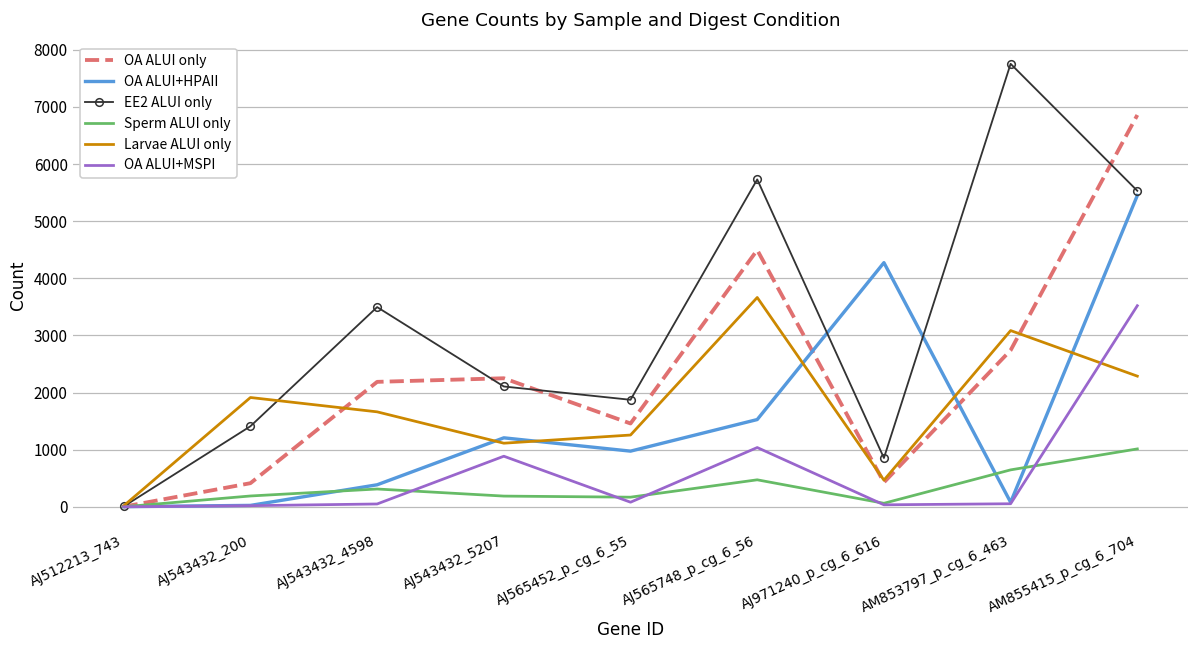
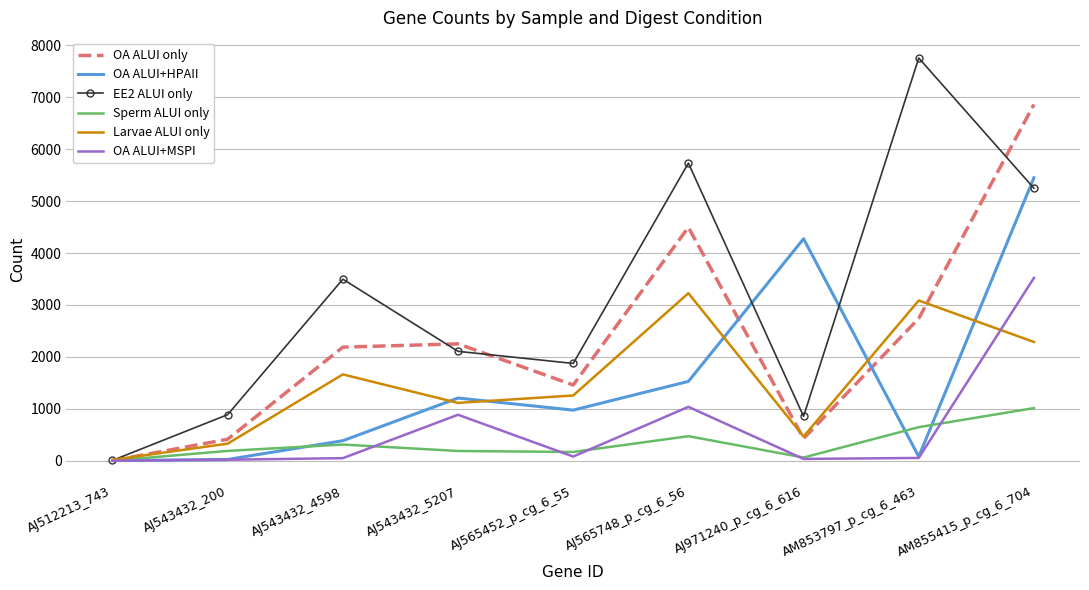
EE2 ALUI only, AJ543432_200: 1400 -> 900
Larvae ALUI only, AJ543432_200: 1900 -> 300
Larvae ALUI only, AJ565748_p_cg_6_56: 3700 -> 3200
EE2 ALUI only, AM855415_p_cg_6_704: 5500 -> 5200
